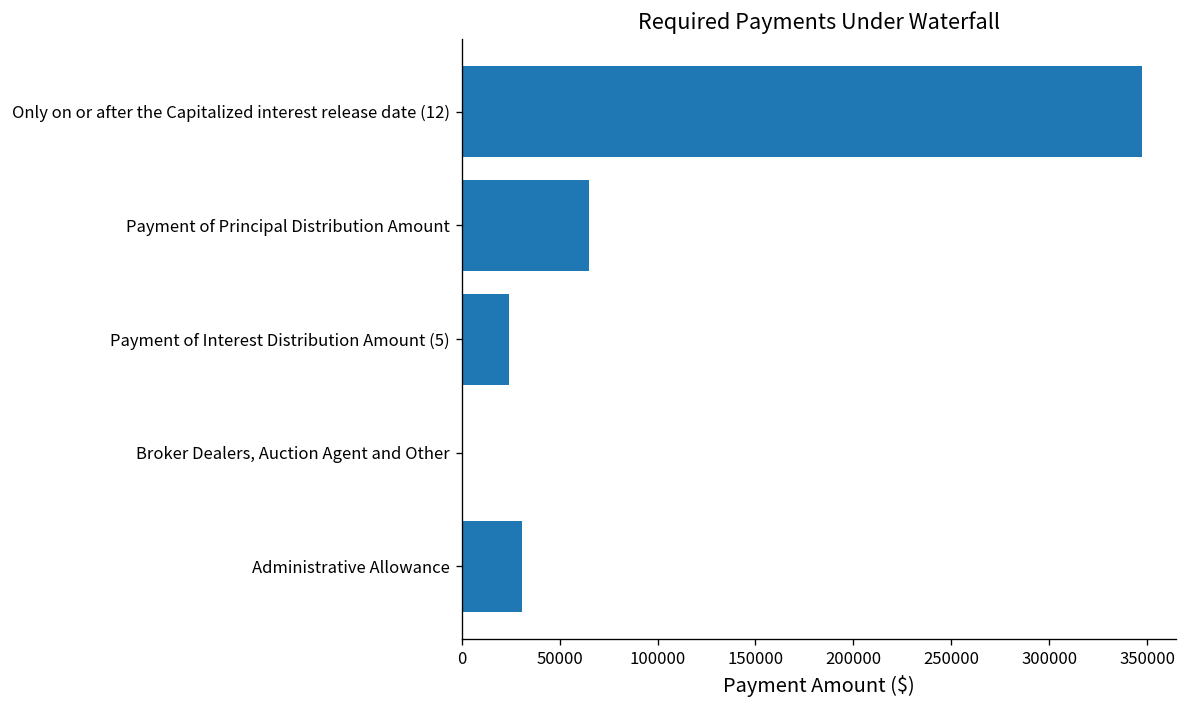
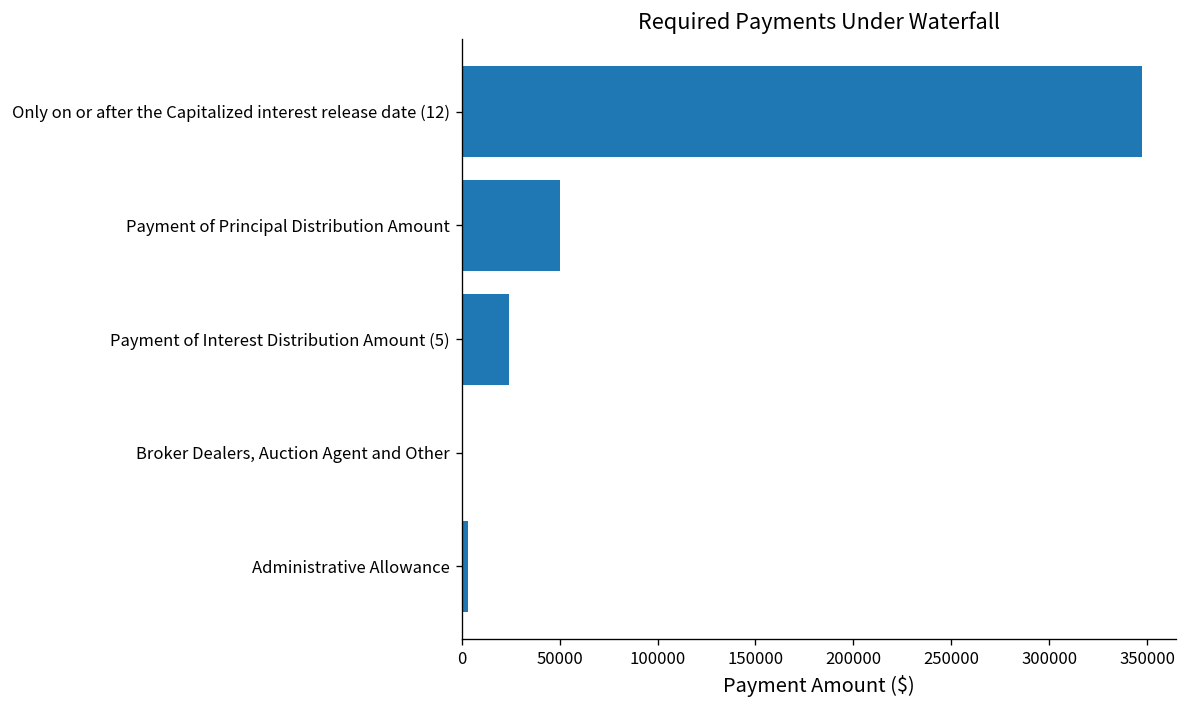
Payment of Principal Distribution Amount: 65000 -> 50000
Administrative Allowance: 31000 -> 3000
